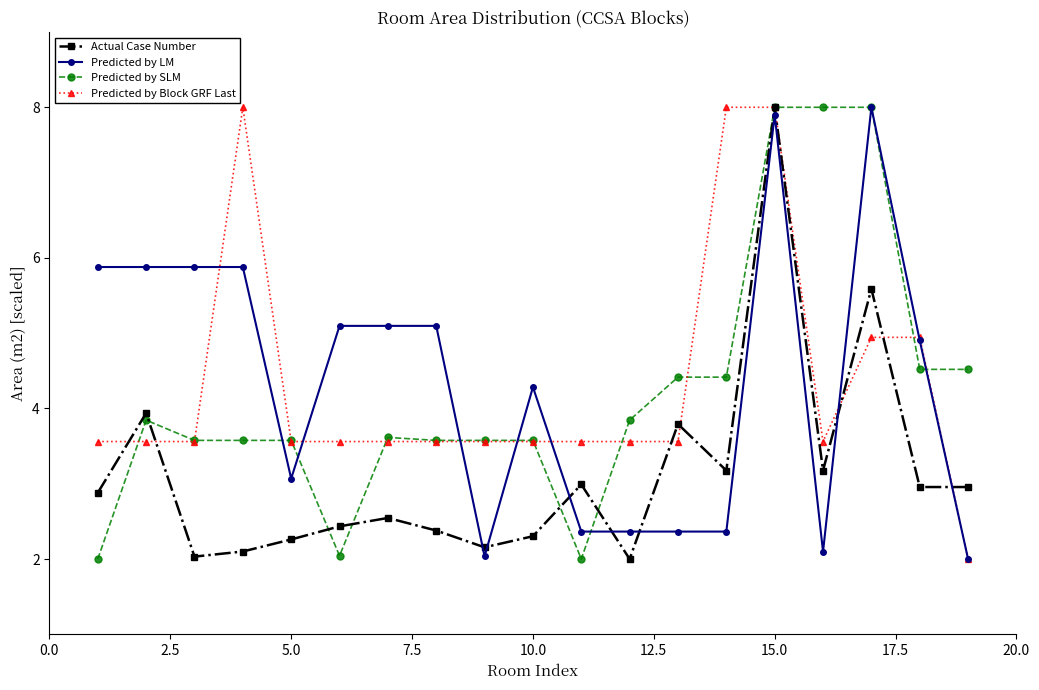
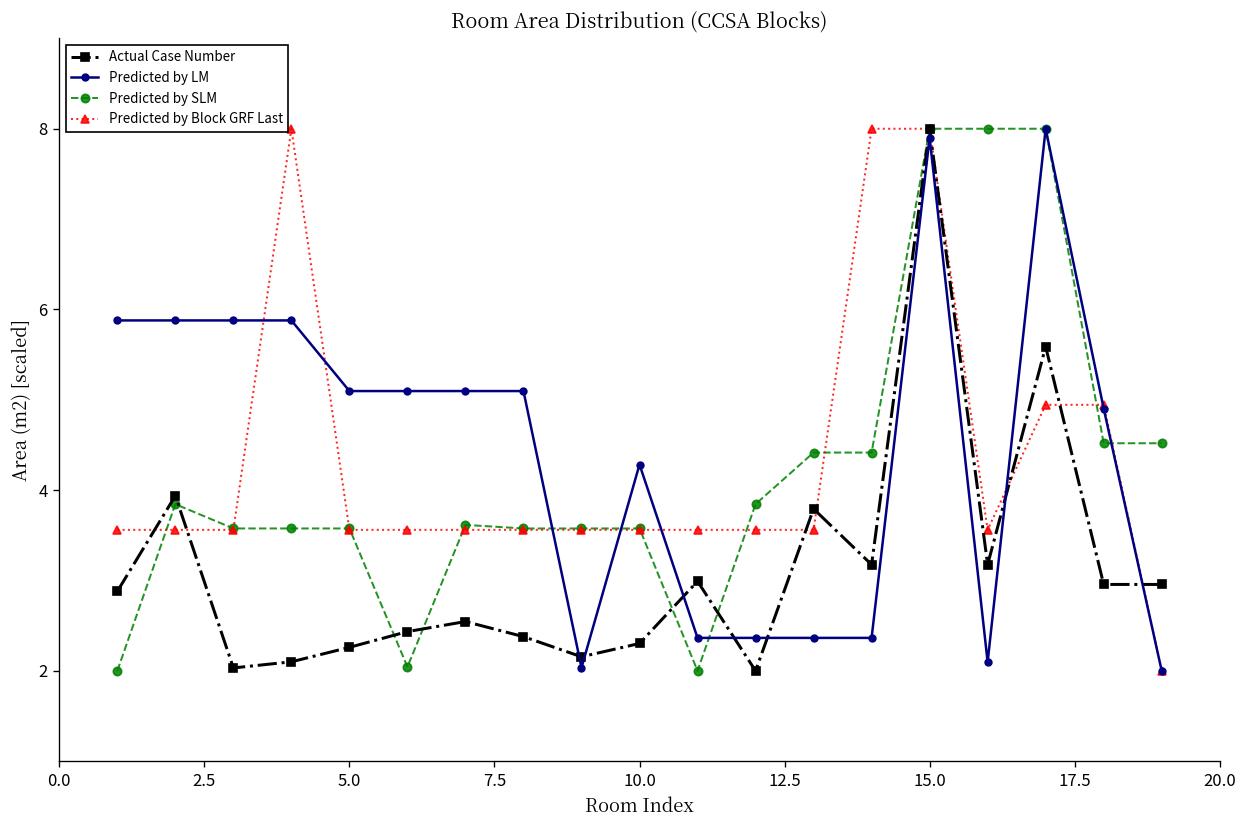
Predicted by LM, 5.0: 3.1 -> 5.1
